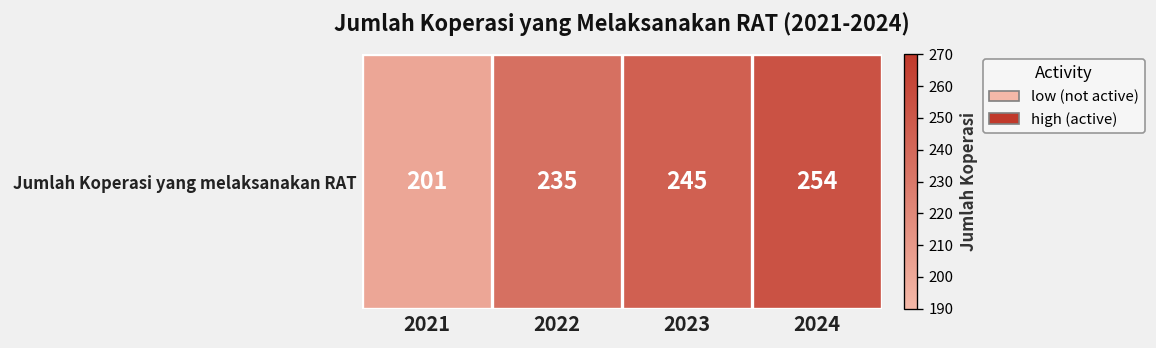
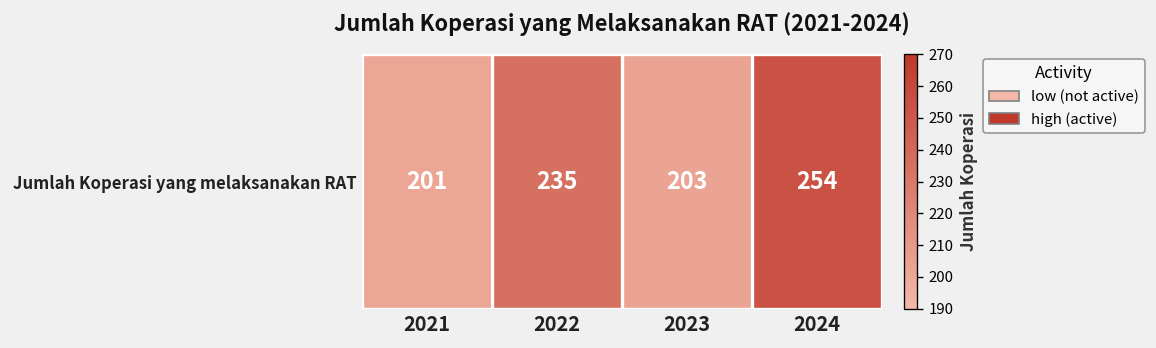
Jumlah Koperasi yang melaksanakan RAT, 2023: 245 -> 203
